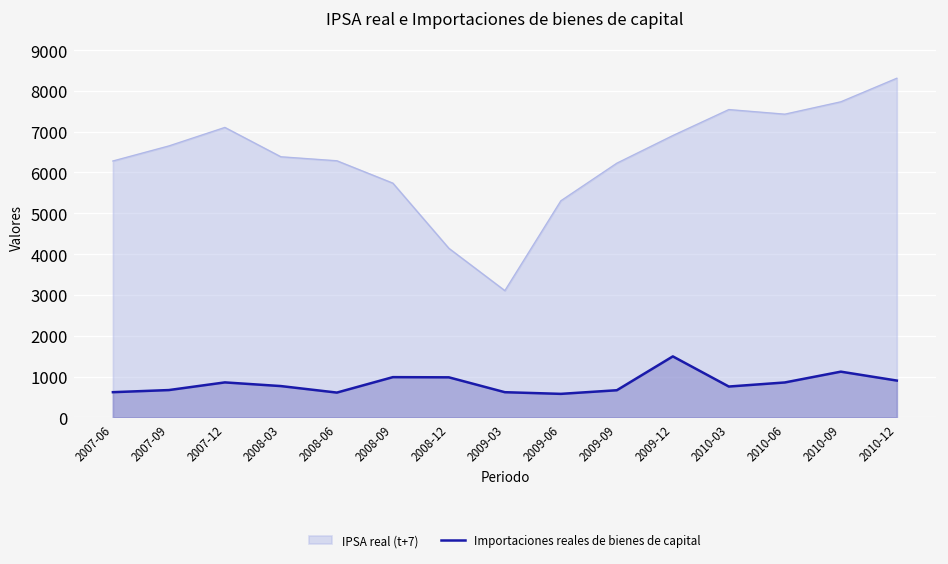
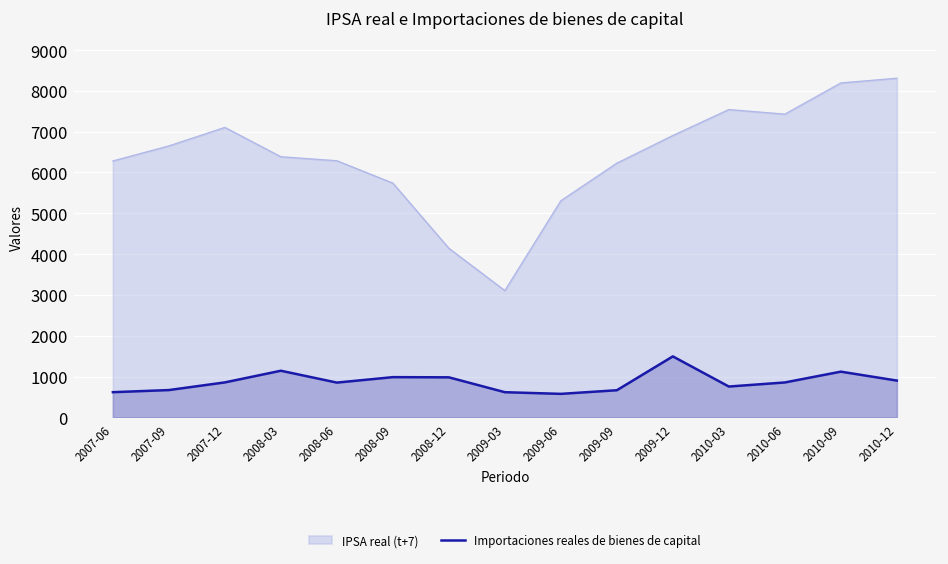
Importaciones reales de bienes de capital, 2008-03: 800 -> 1100
Importaciones reales de bienes de capital, 2008-06: 600 -> 900
IPSA real (t+7), 2010-09: 7700 -> 8200
